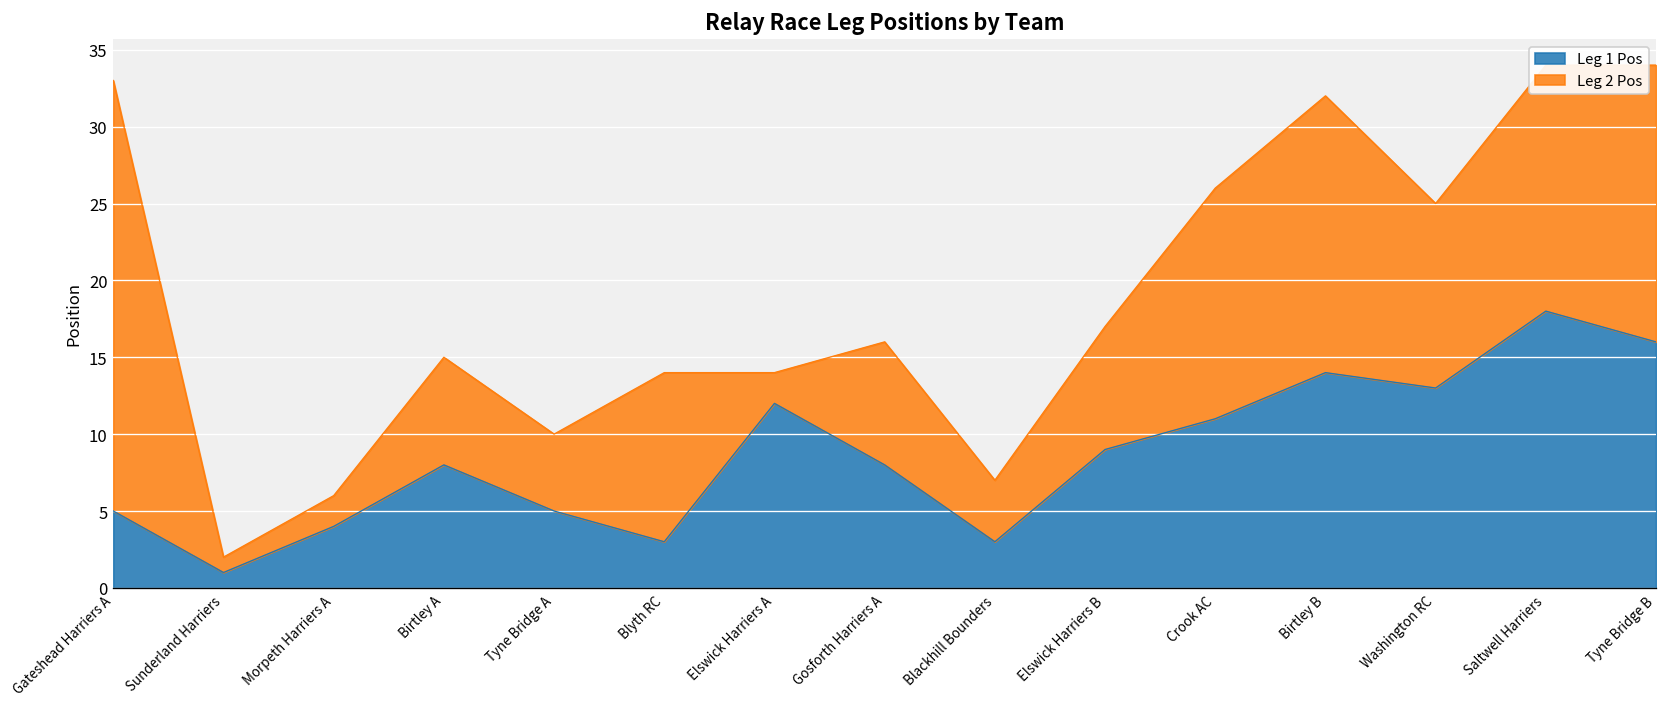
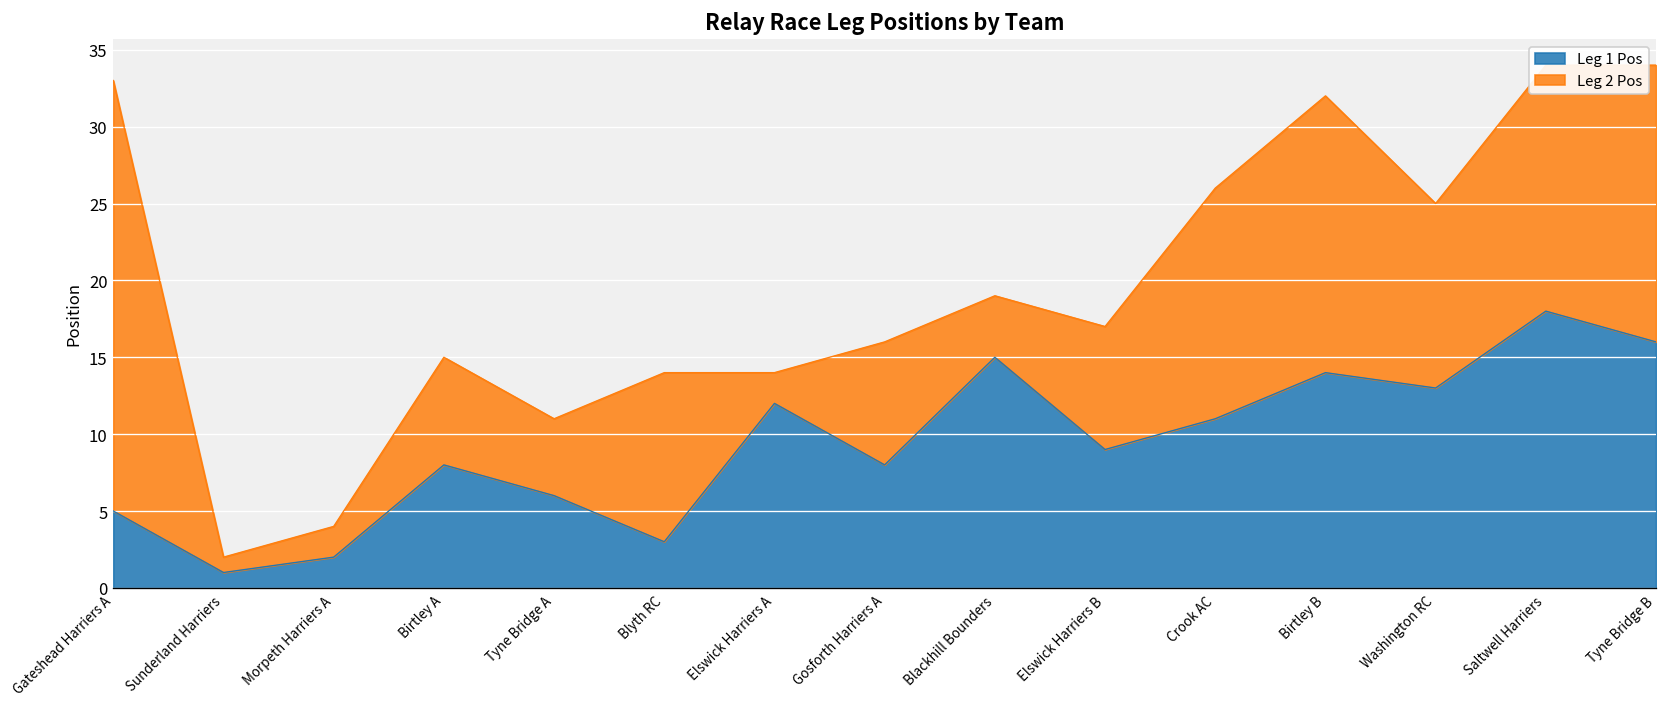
Leg 1 Pos, Morpeth Harriers A: 4 -> 2
Leg 1 Pos, Tyne Bridge A: 5 -> 6
Leg 1 Pos, Blackhill Bounders: 3 -> 15
